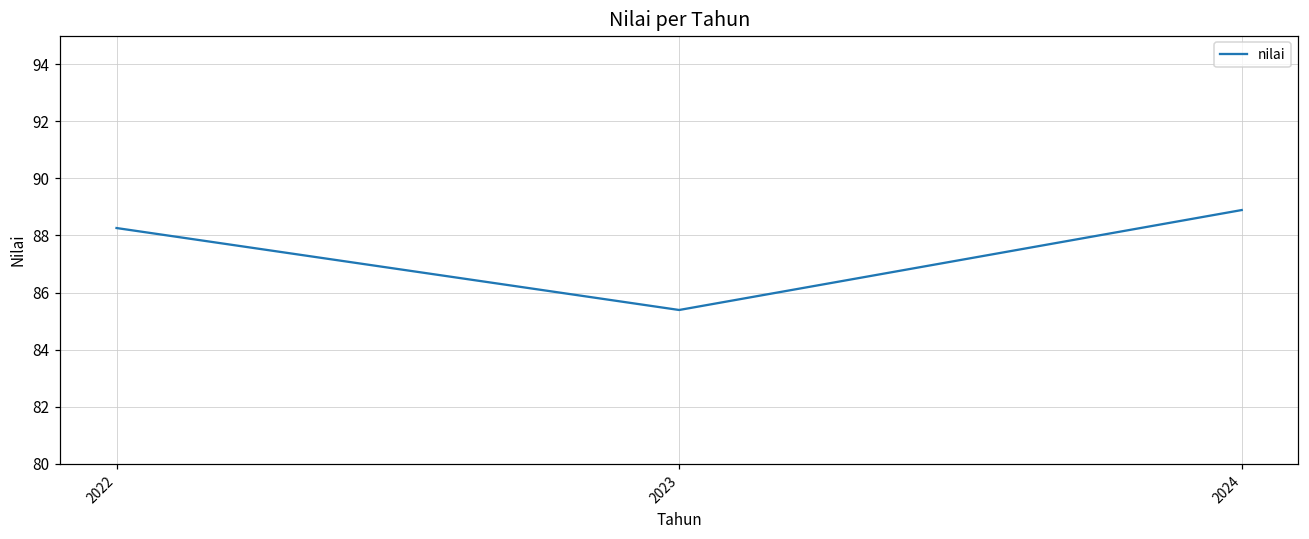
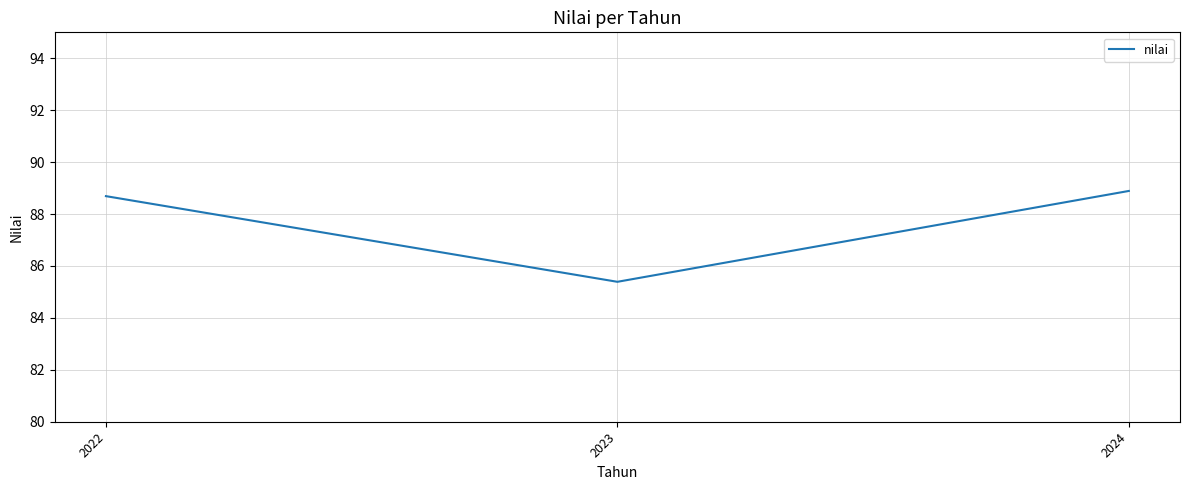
2022: 88.3 -> 88.7
